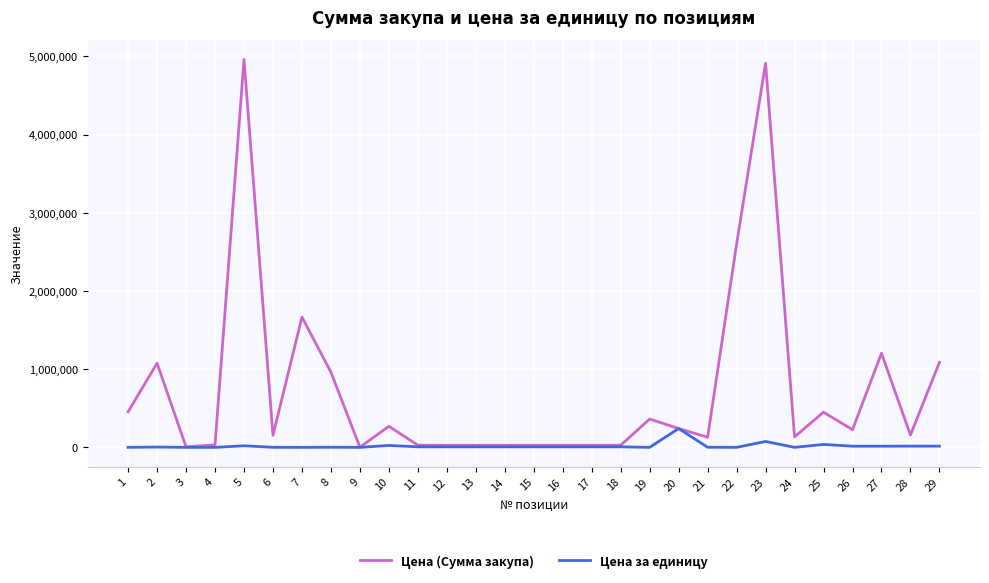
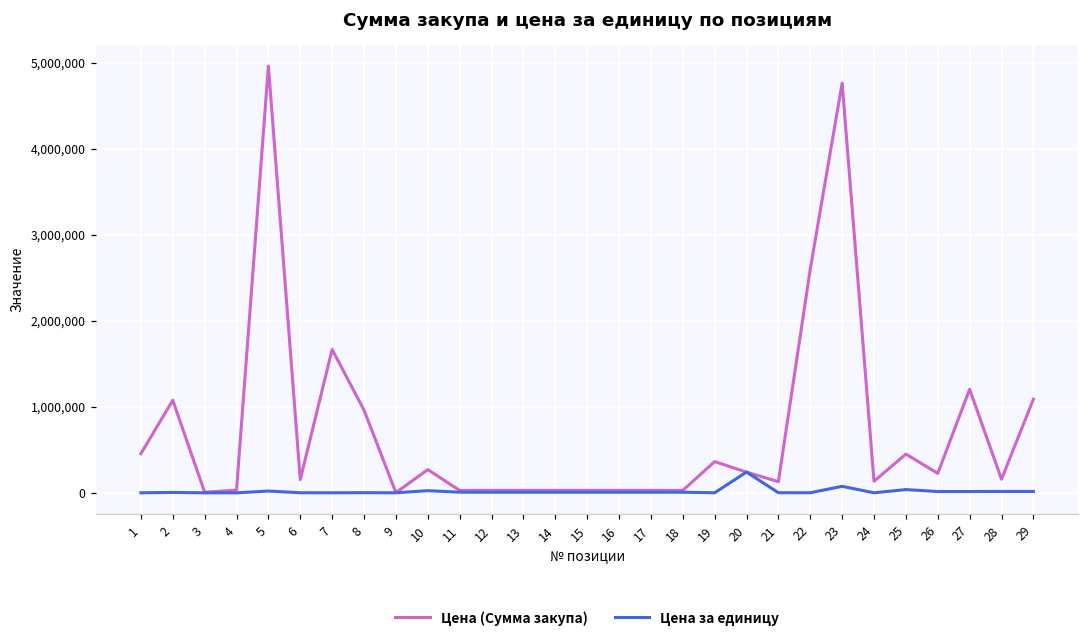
Цена (Сумма закупа), 23: 4,900,000 -> 4,800,000
